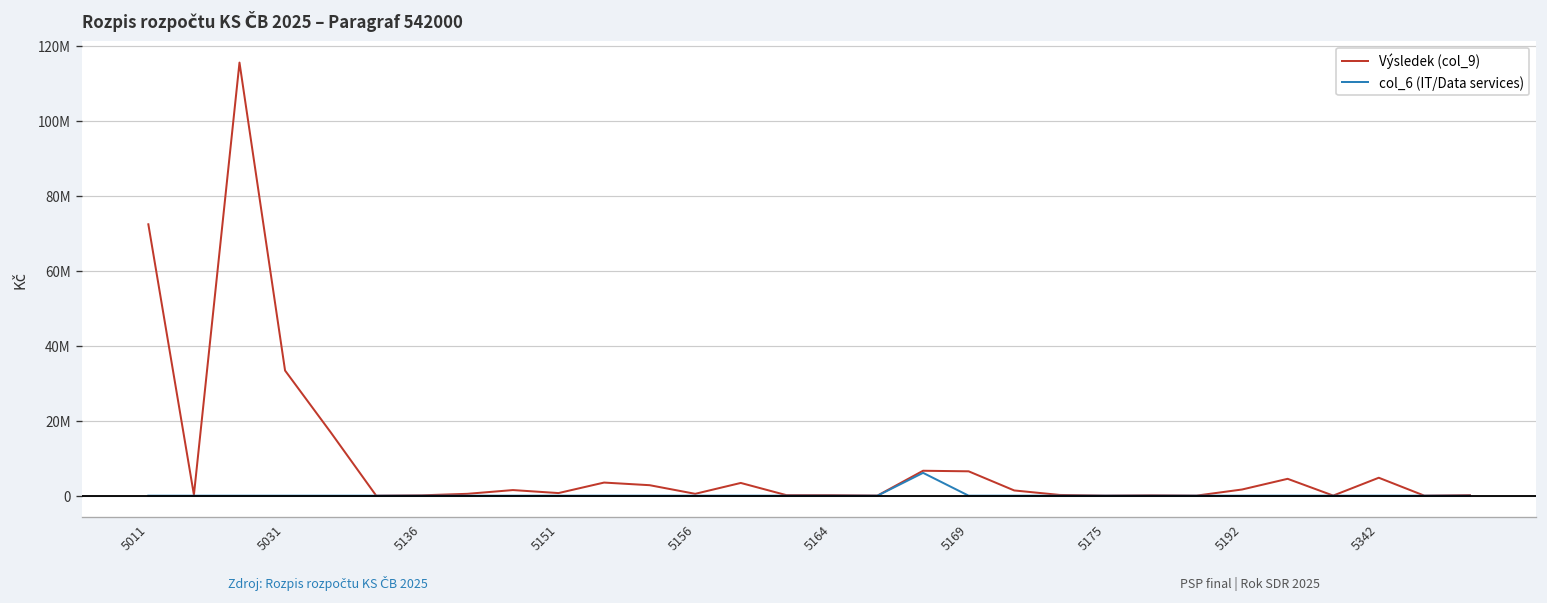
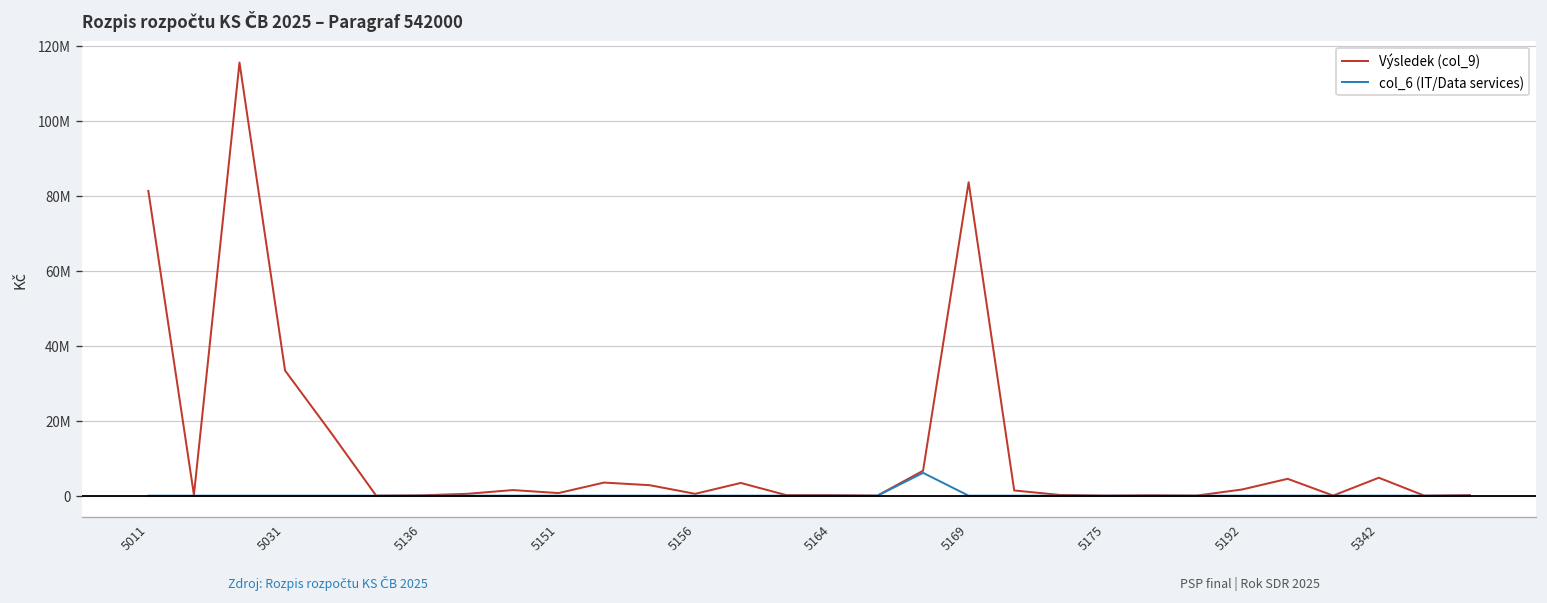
Výsledek (col_9), 5011: 72000000 -> 81000000
Výsledek (col_9), 5169: 7000000 -> 84000000
